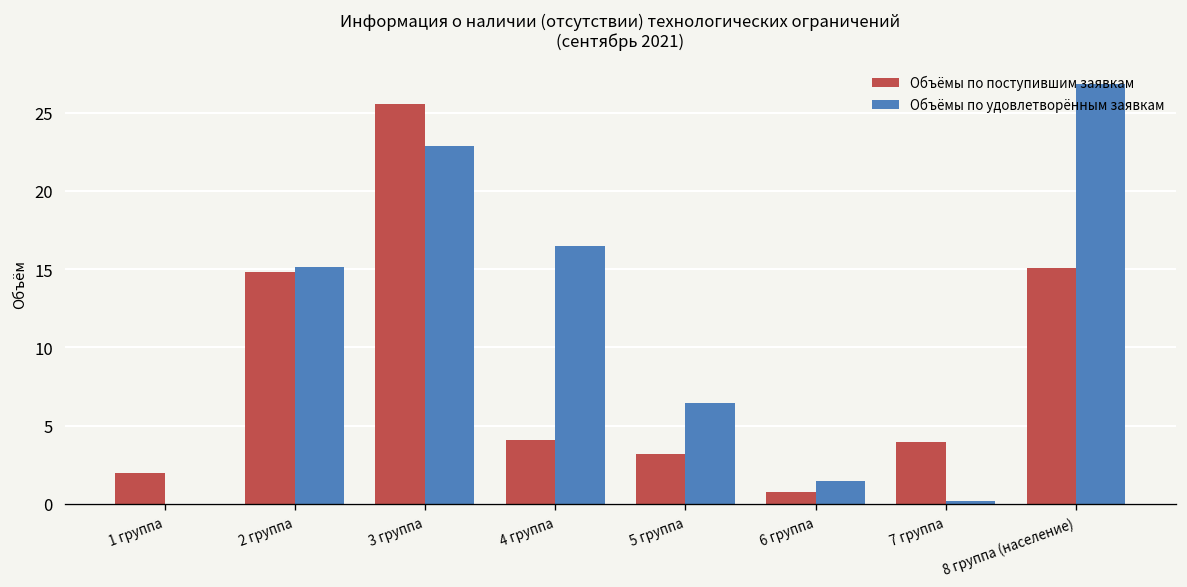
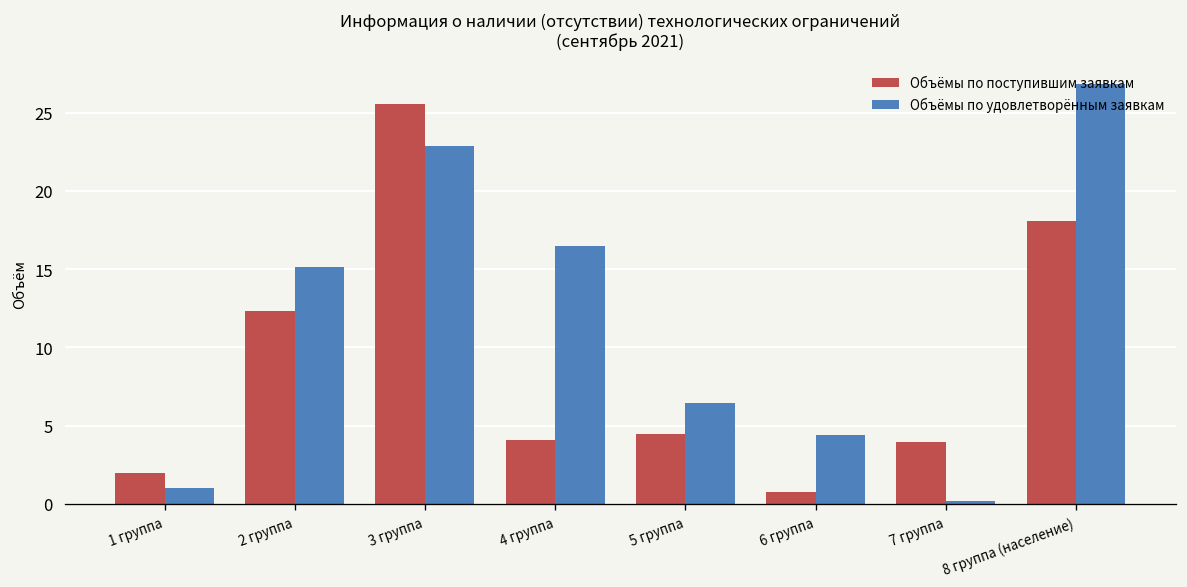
Объёмы по удовлетворённым заявкам, 1 группа: 0 -> 1
Объёмы по поступившим заявкам, 2 группа: 14.8 -> 12.4
Объёмы по поступившим заявкам, 5 группа: 3.2 -> 4.5
Объёмы по удовлетворённым заявкам, 6 группа: 1.5 -> 4.4
Объёмы по поступившим заявкам, 8 группа (население): 15.1 -> 18.1
